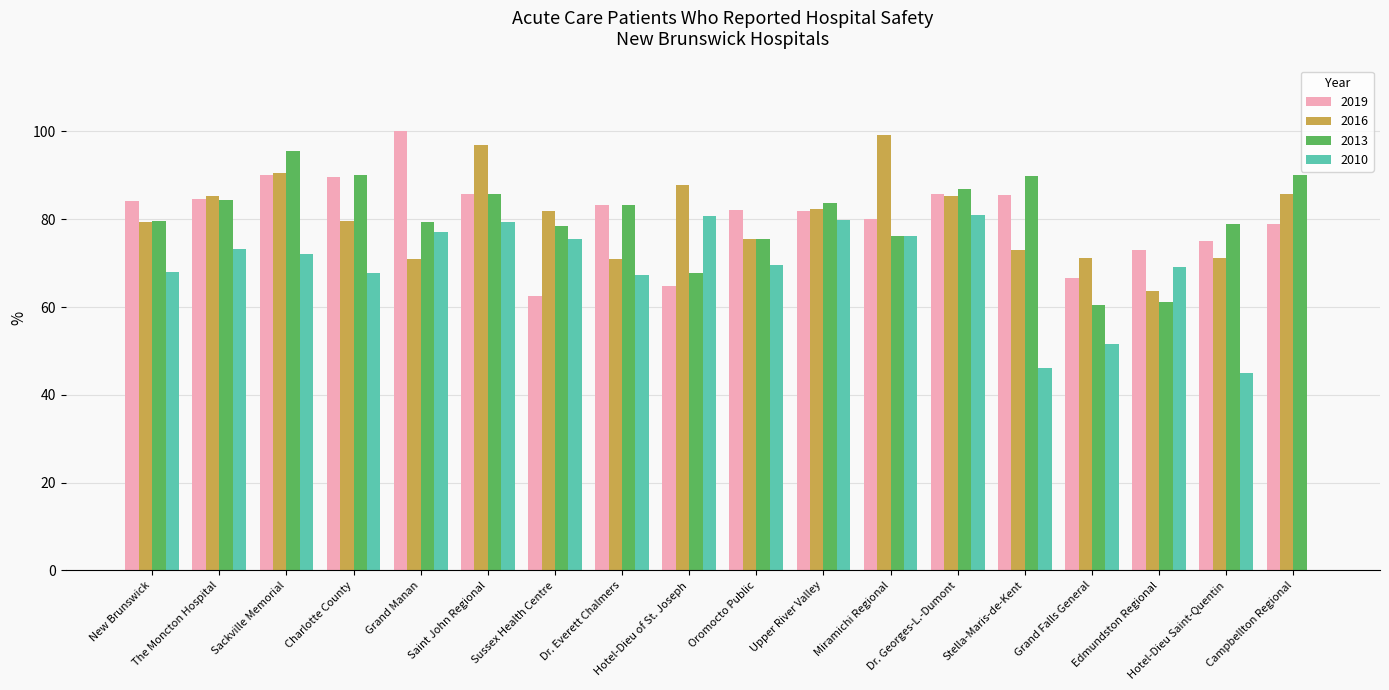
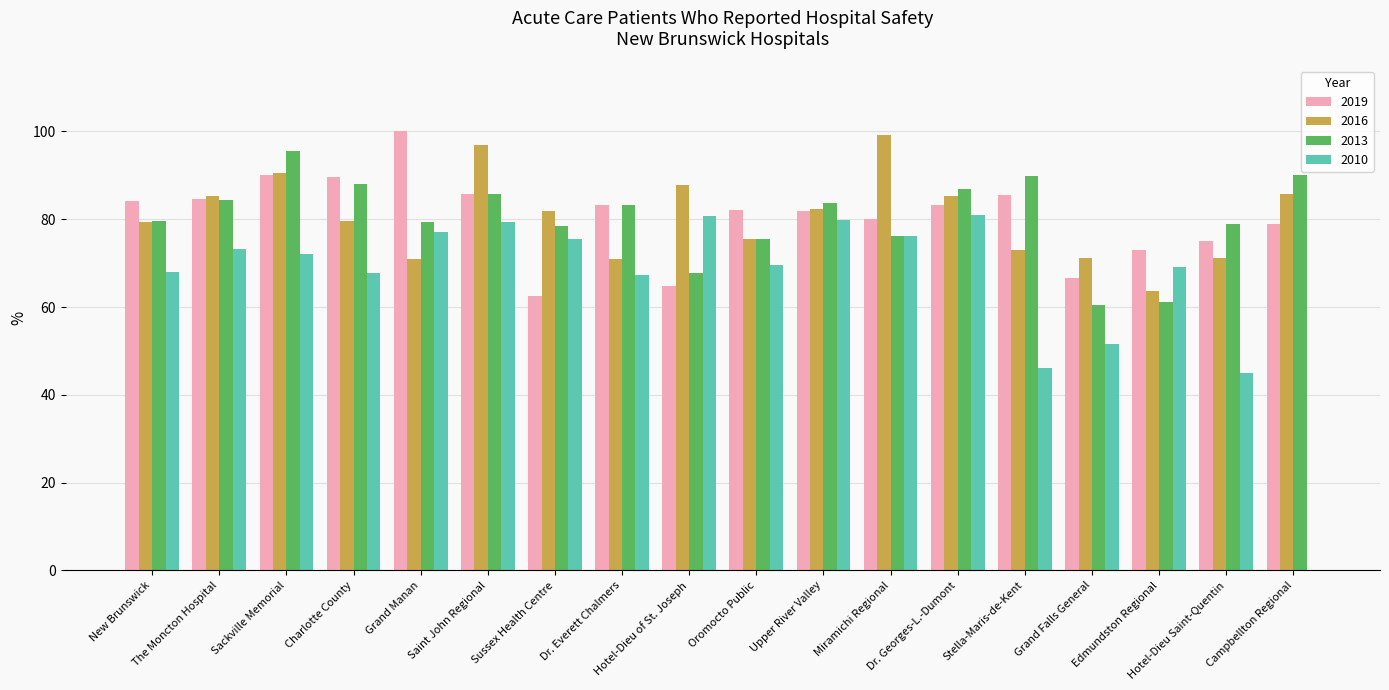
2013, Charlotte County: 90 -> 88
2019, Dr. Georges-L.-Dumont: 86 -> 83
